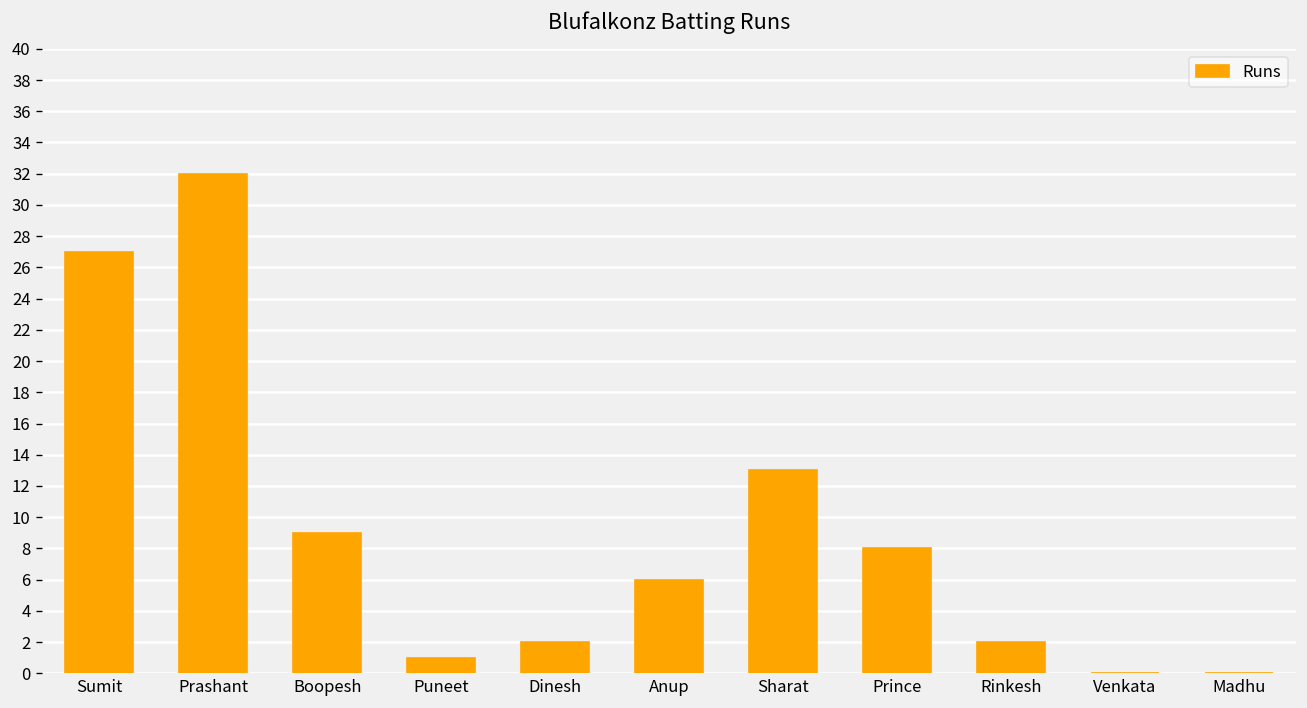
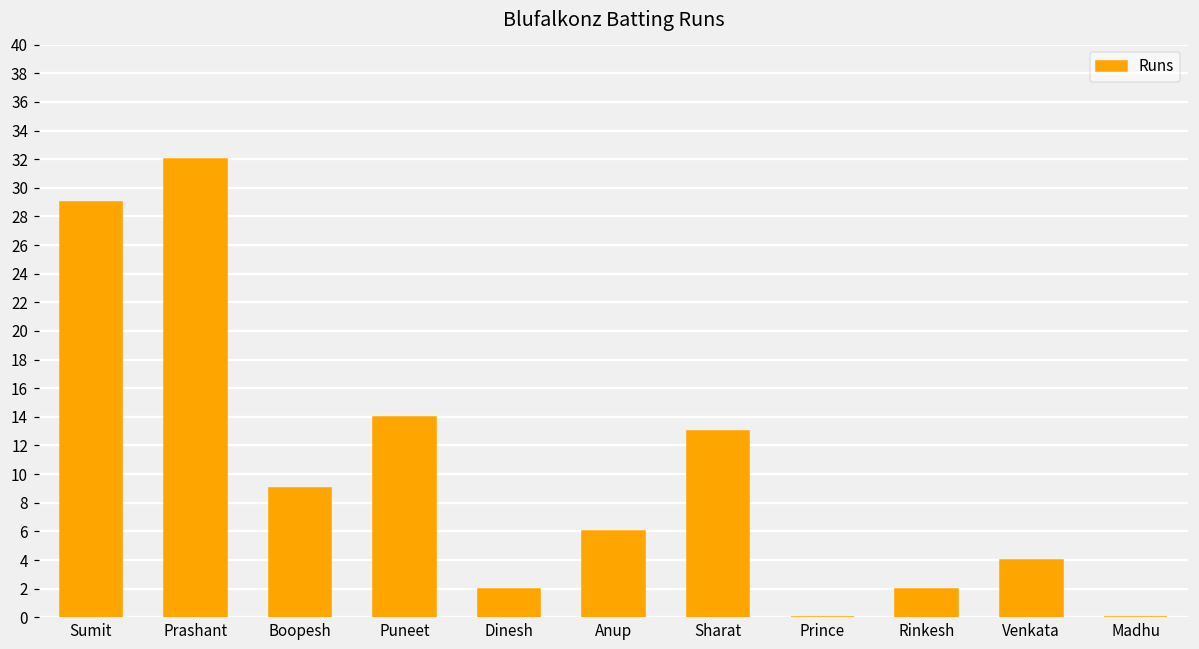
Sumit: 27 -> 29
Puneet: 1 -> 14
Prince: 8 -> 0
Venkata: 0 -> 4
